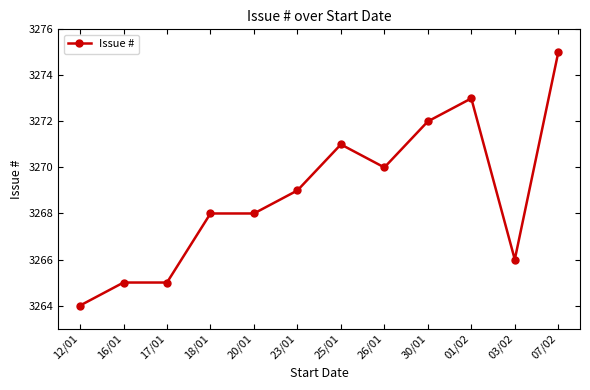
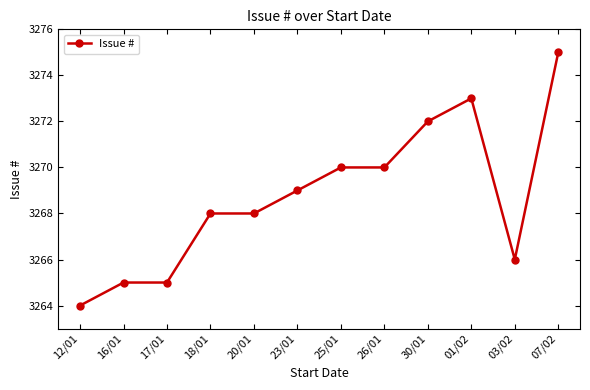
25/01: 3271 -> 3270
